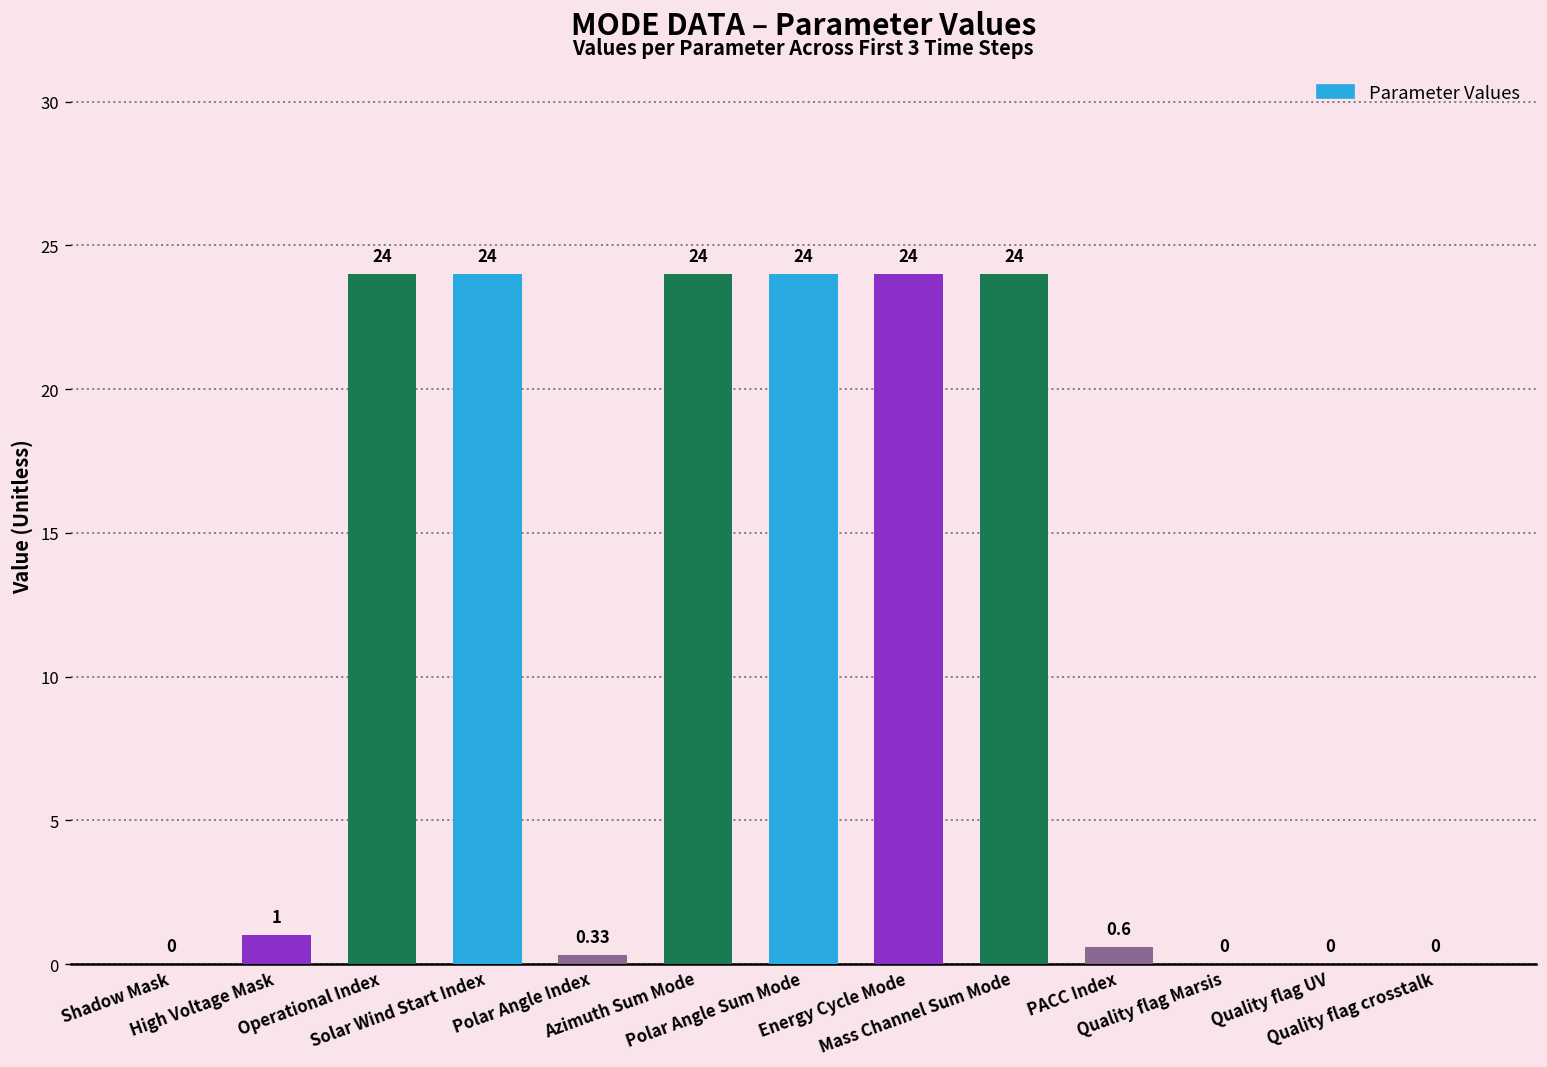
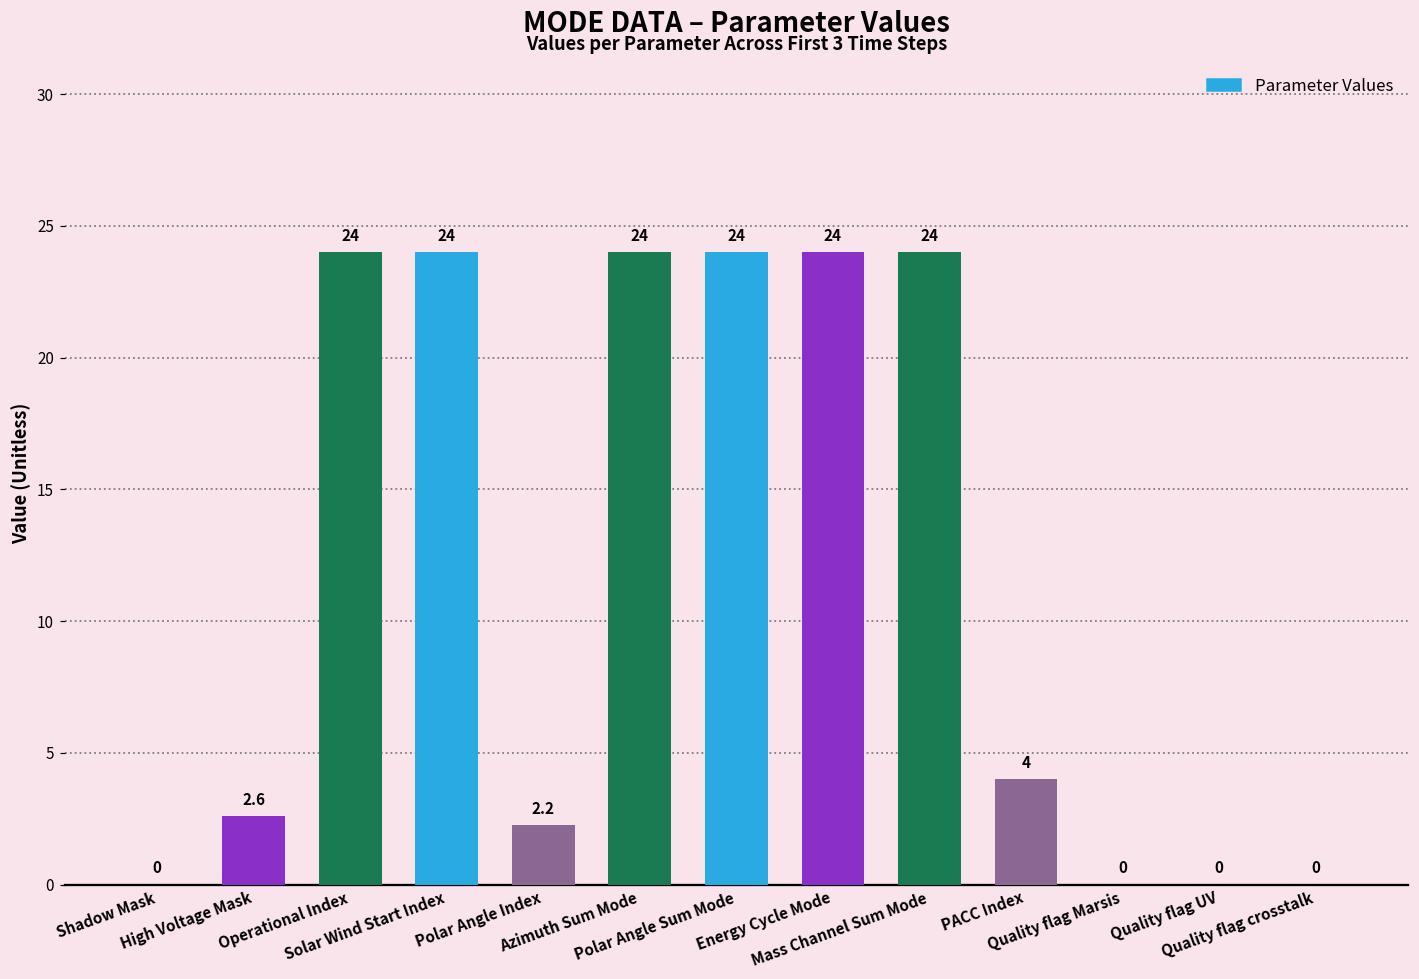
High Voltage Mask: 1 -> 2.6
Polar Angle Index: 0.33 -> 2.2
PACC Index: 0.6 -> 4
